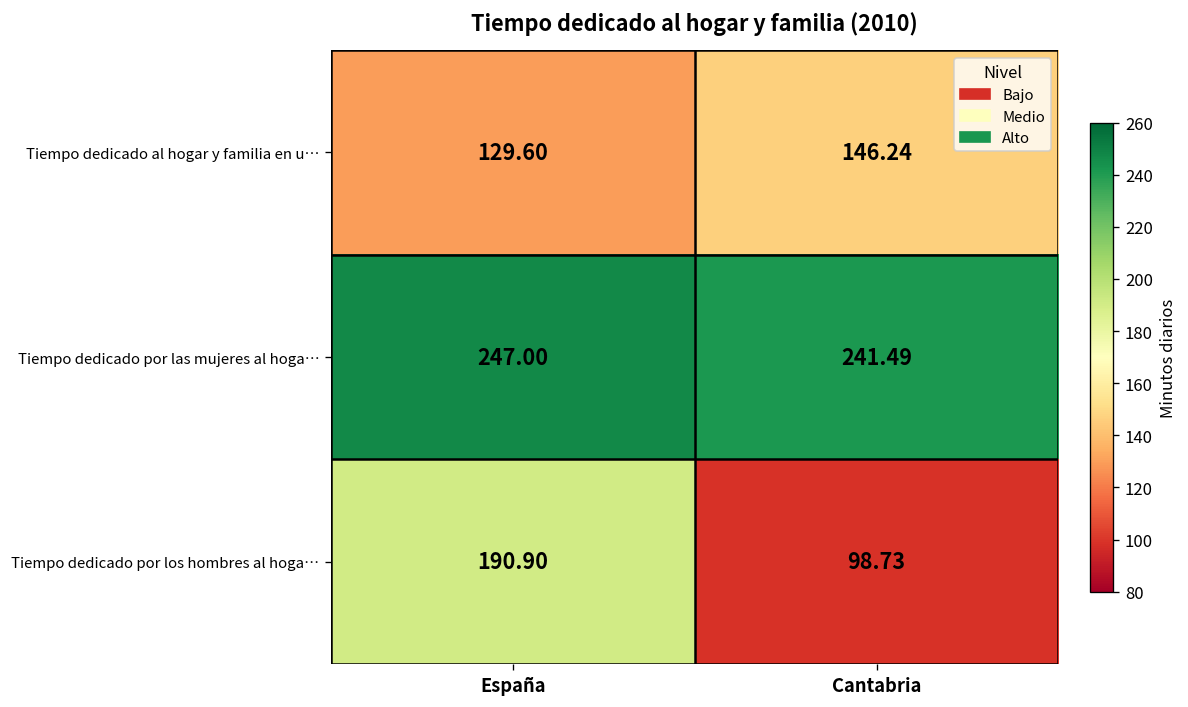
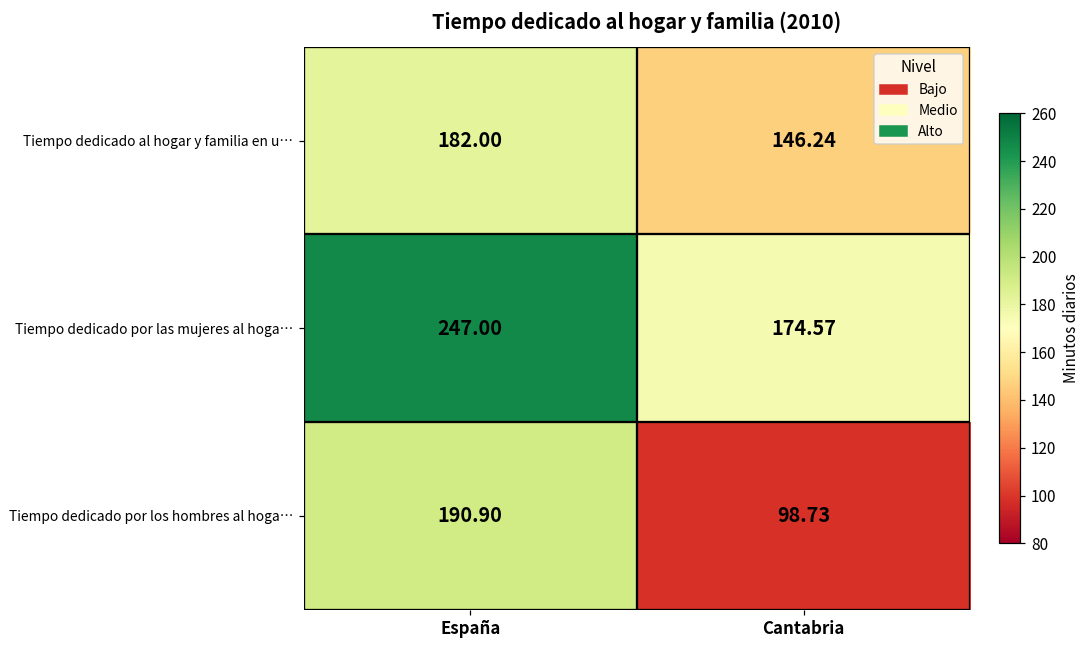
Tiempo dedicado al hogar y familia en u…, España: 129.60 -> 182.00
Tiempo dedicado por las mujeres al hoga…, Cantabria: 241.49 -> 174.57
